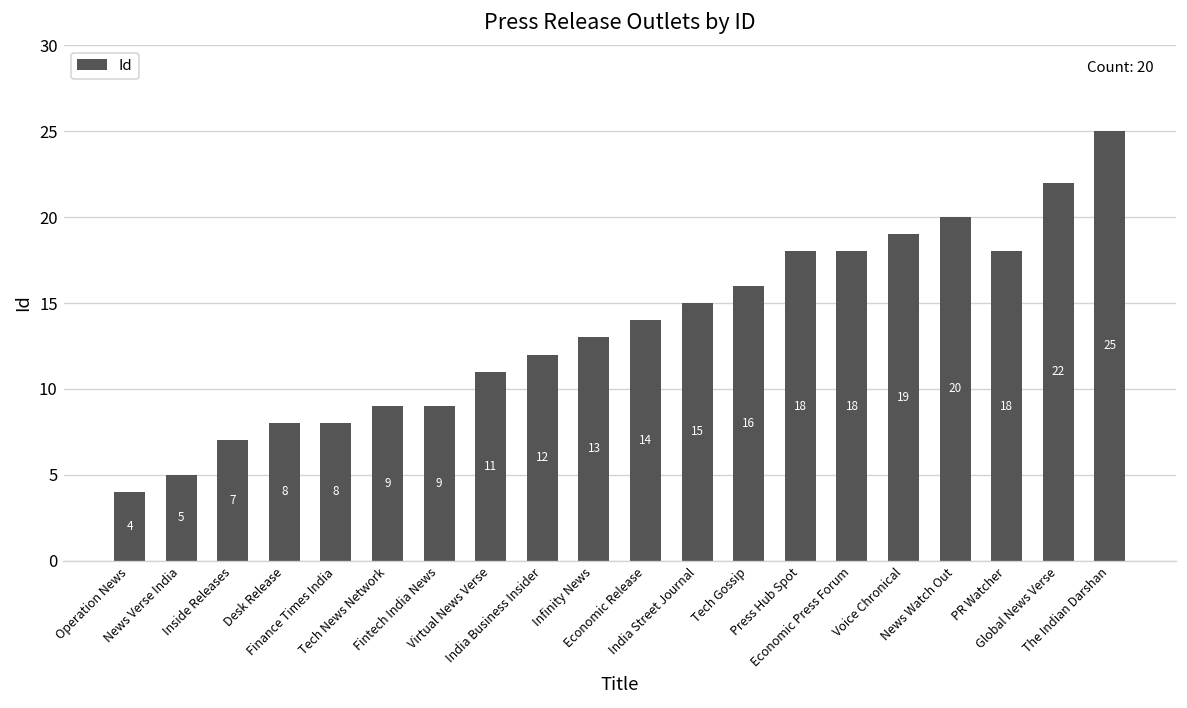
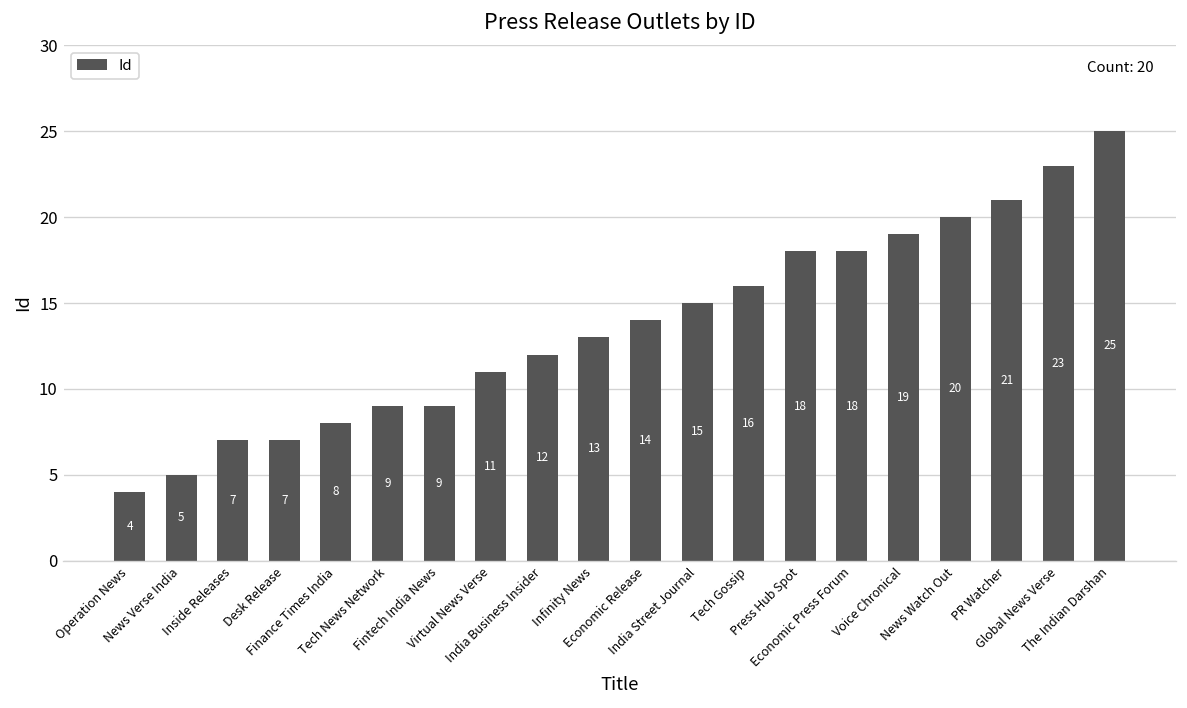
Desk Release: 8 -> 7
PR Watcher: 18 -> 21
Global News Verse: 22 -> 23
